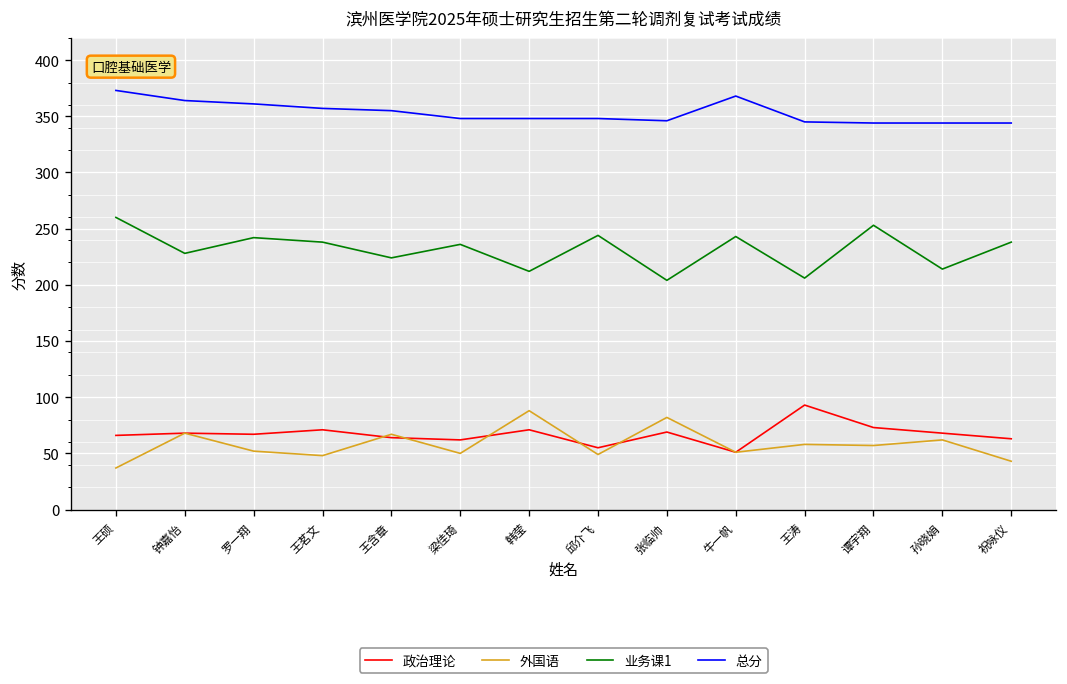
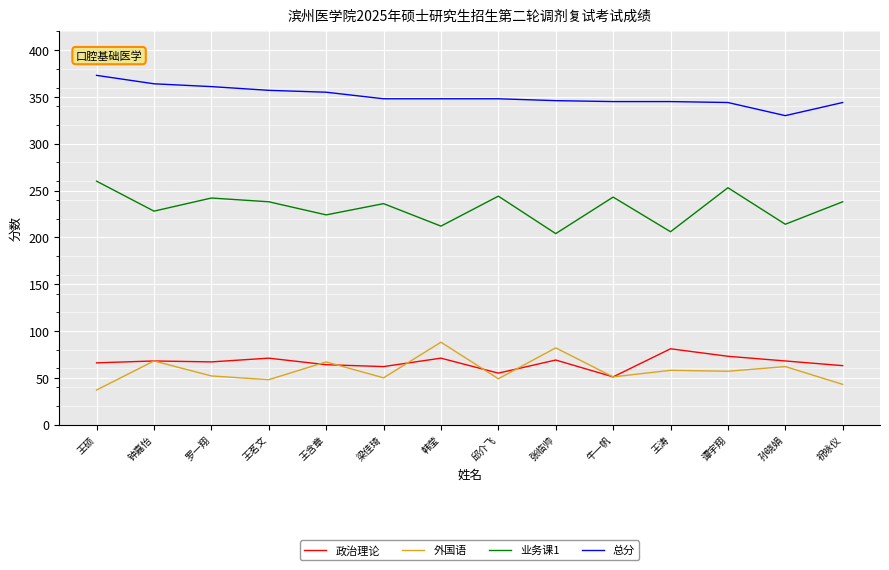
总分, 牛一帆: 370 -> 350
政治理论, 王涛: 90 -> 80
总分, 孙晓娟: 340 -> 330
